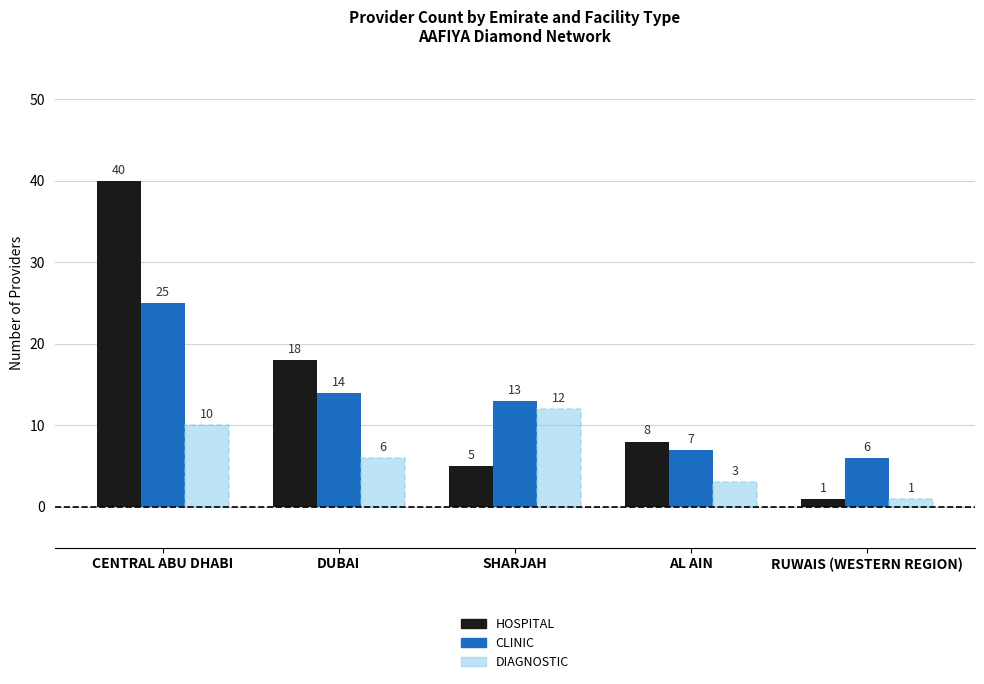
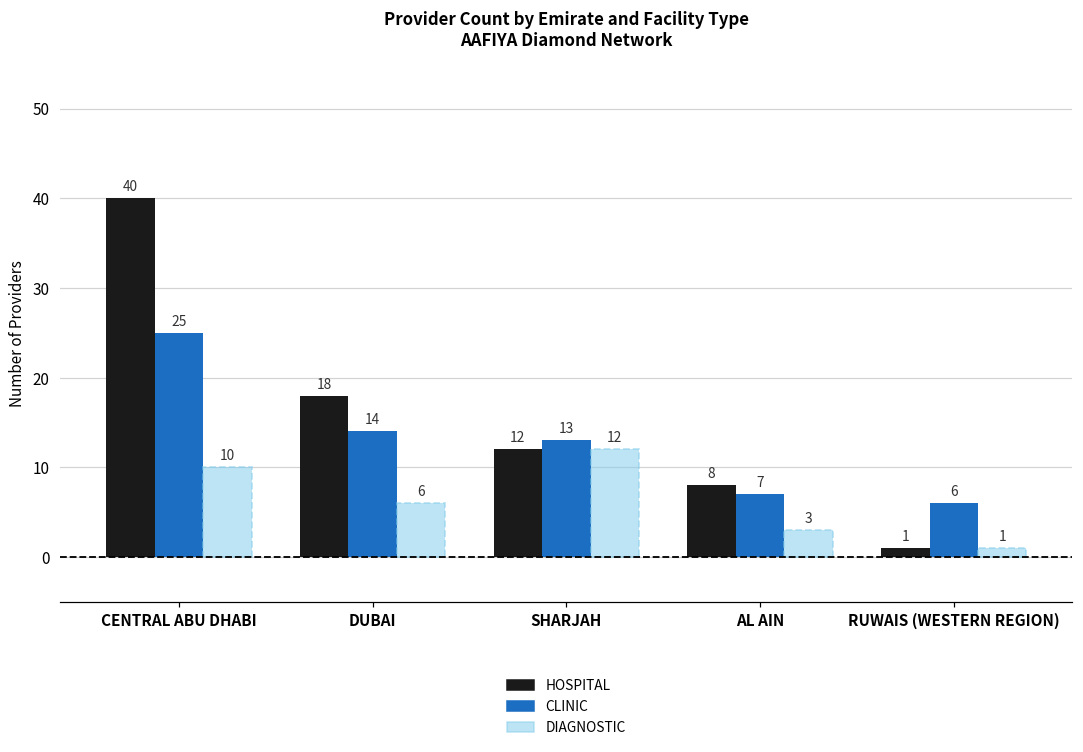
HOSPITAL, SHARJAH: 5 -> 12
